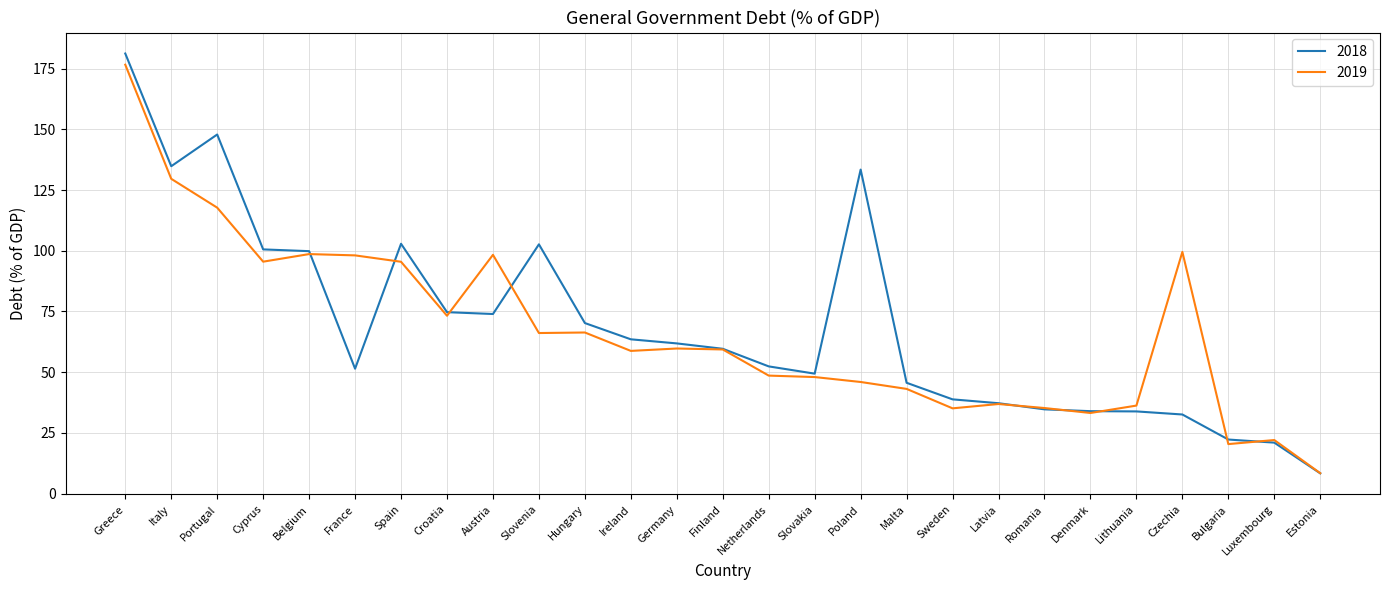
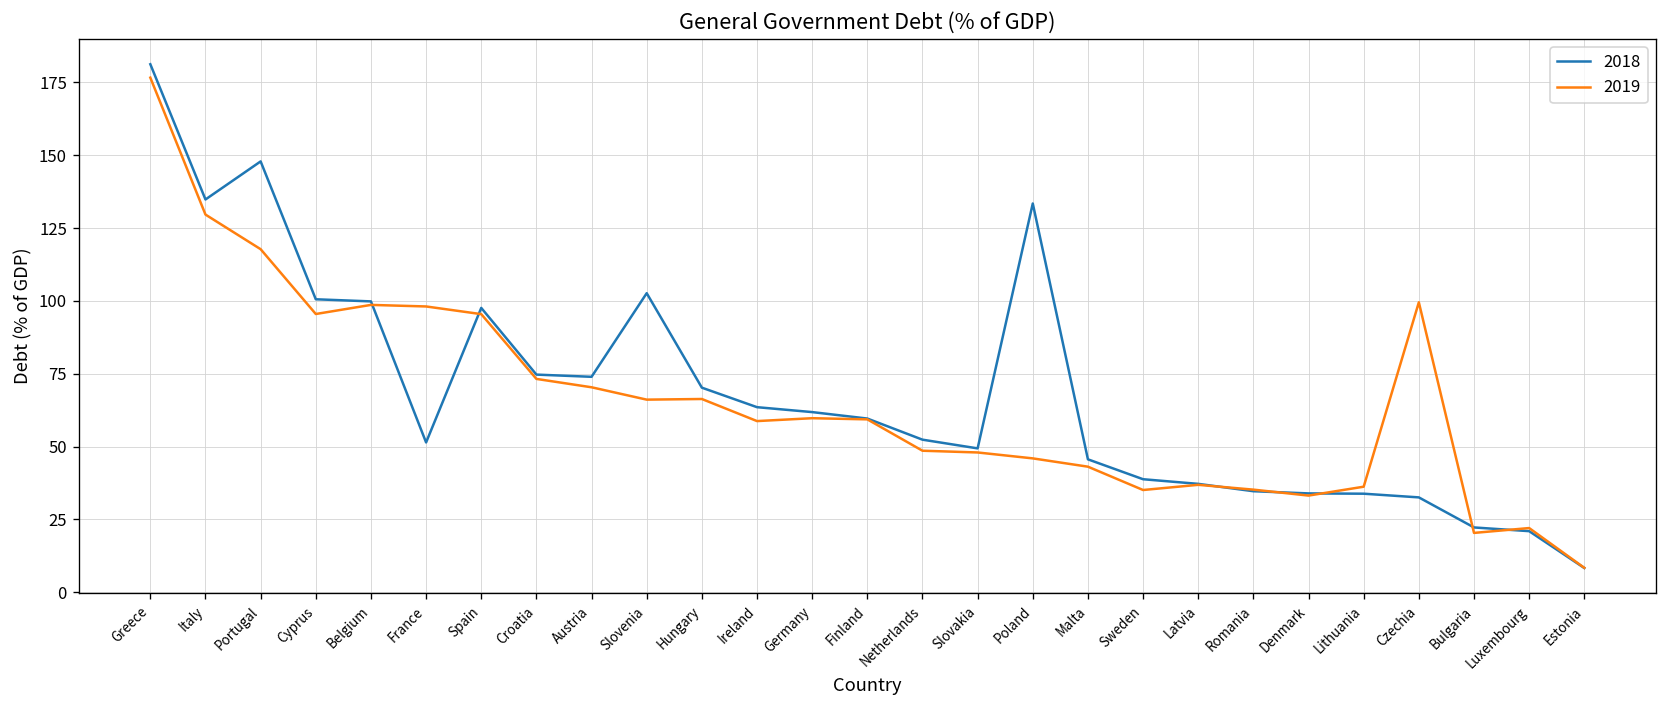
2018, Spain: 103 -> 98
2019, Austria: 98 -> 70
